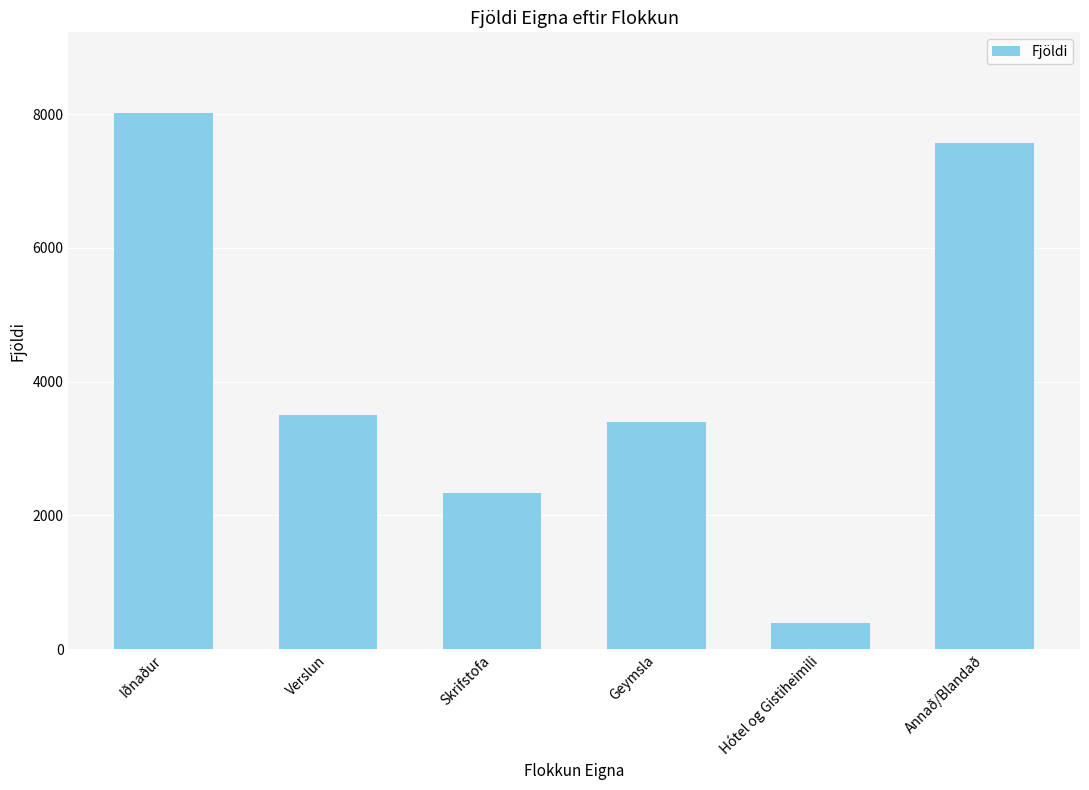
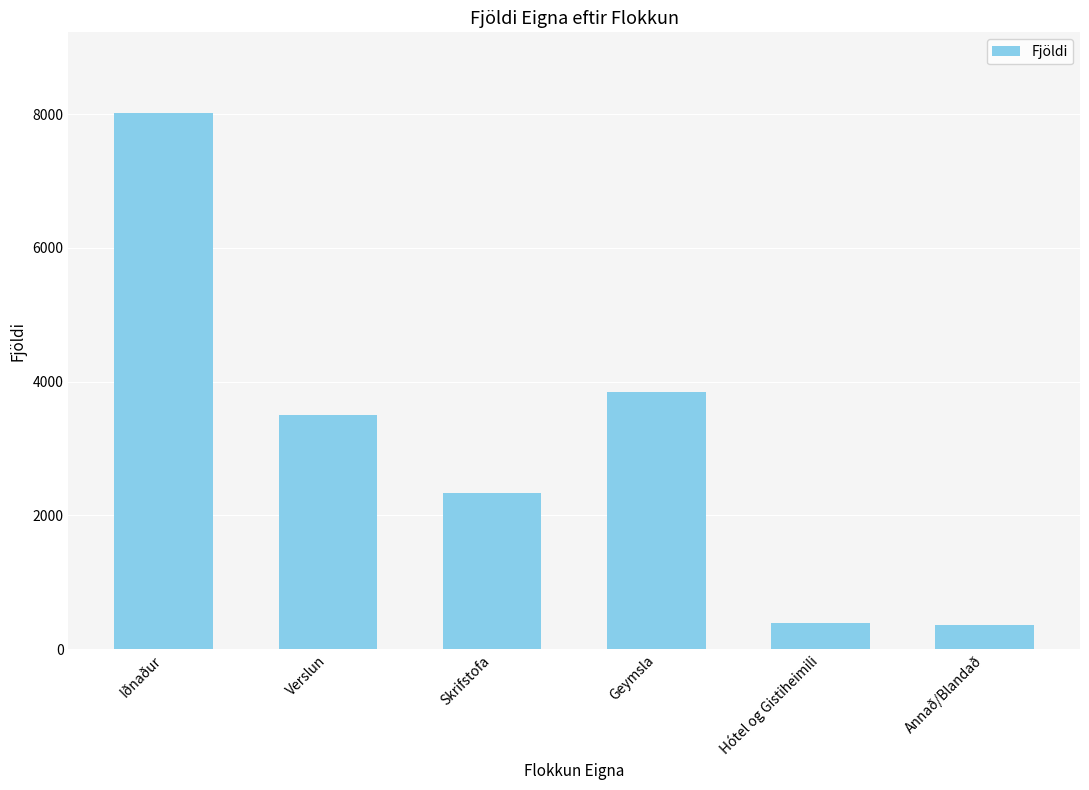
Geymsla: 3400 -> 3900
Annað/Blandað: 7600 -> 400
